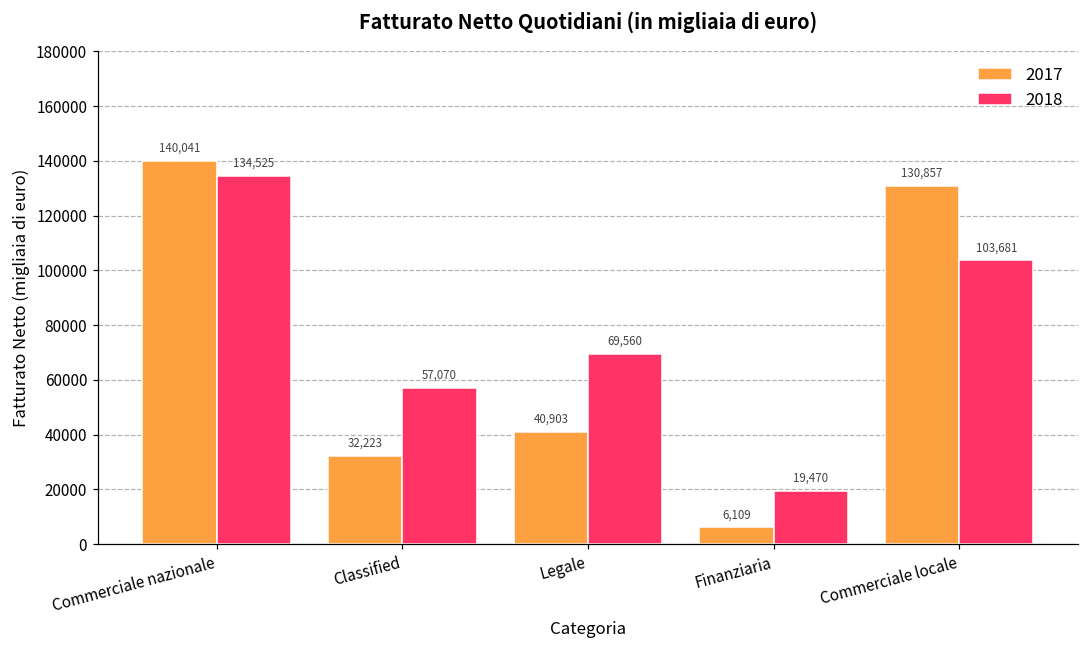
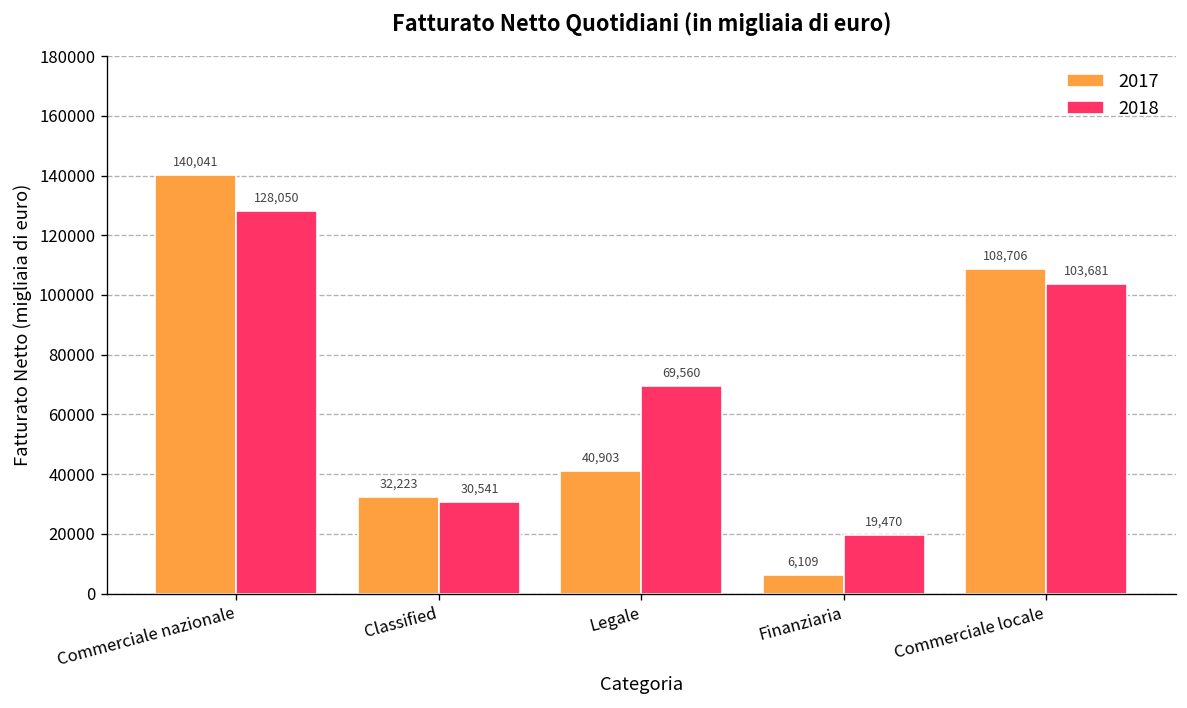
2018, Commerciale nazionale: 134,525 -> 128,050
2018, Classified: 57,070 -> 30,541
2017, Commerciale locale: 130,857 -> 108,706
